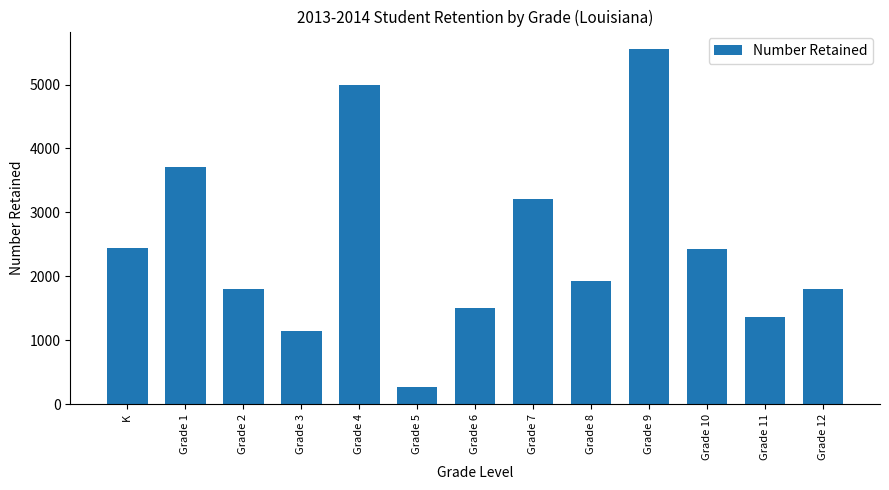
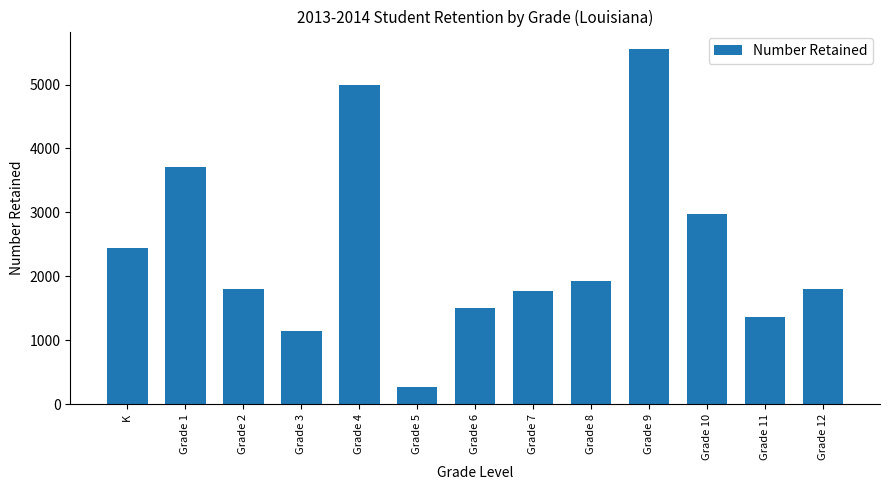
Grade 7: 3200 -> 1800
Grade 10: 2400 -> 3000
